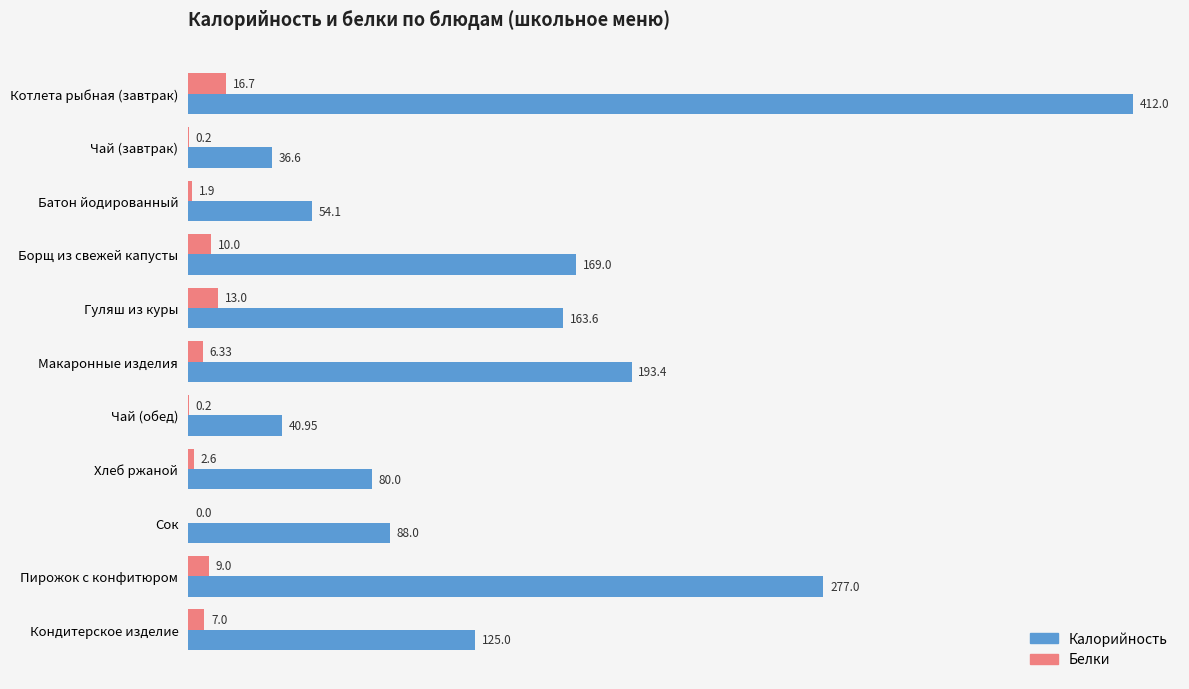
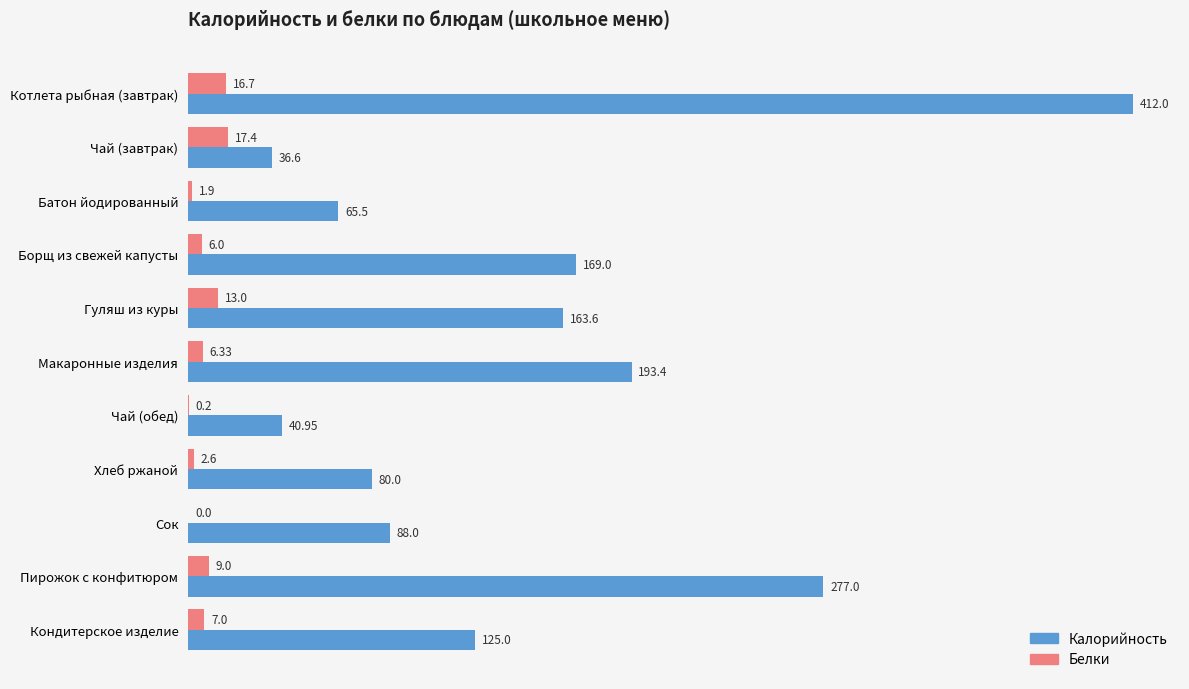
Белки, Чай (завтрак): 0.2 -> 17.4
Калорийность, Батон йодированный: 54.1 -> 65.5
Белки, Борщ из свежей капусты: 10.0 -> 6.0
